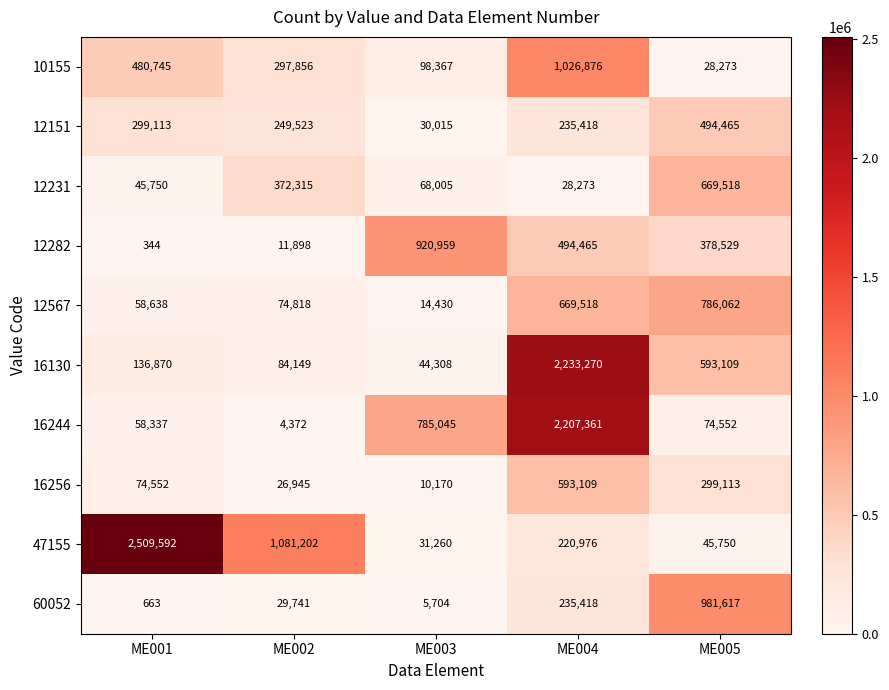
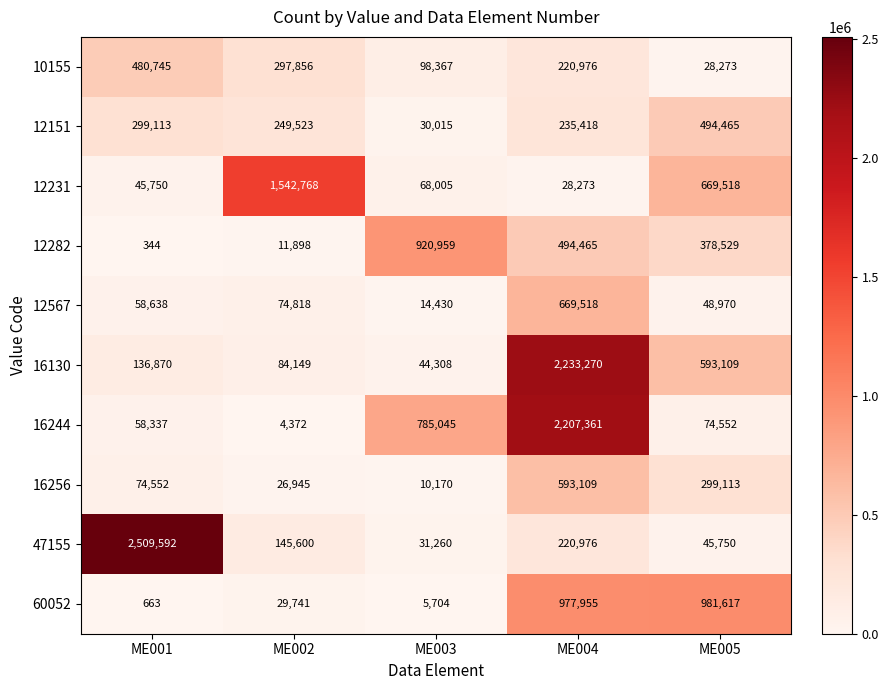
10155, ME004: 1,026,876 -> 220,976
12231, ME002: 372,315 -> 1,542,768
12567, ME005: 786,062 -> 48,970
47155, ME002: 1,081,202 -> 145,600
60052, ME004: 235,418 -> 977,955
